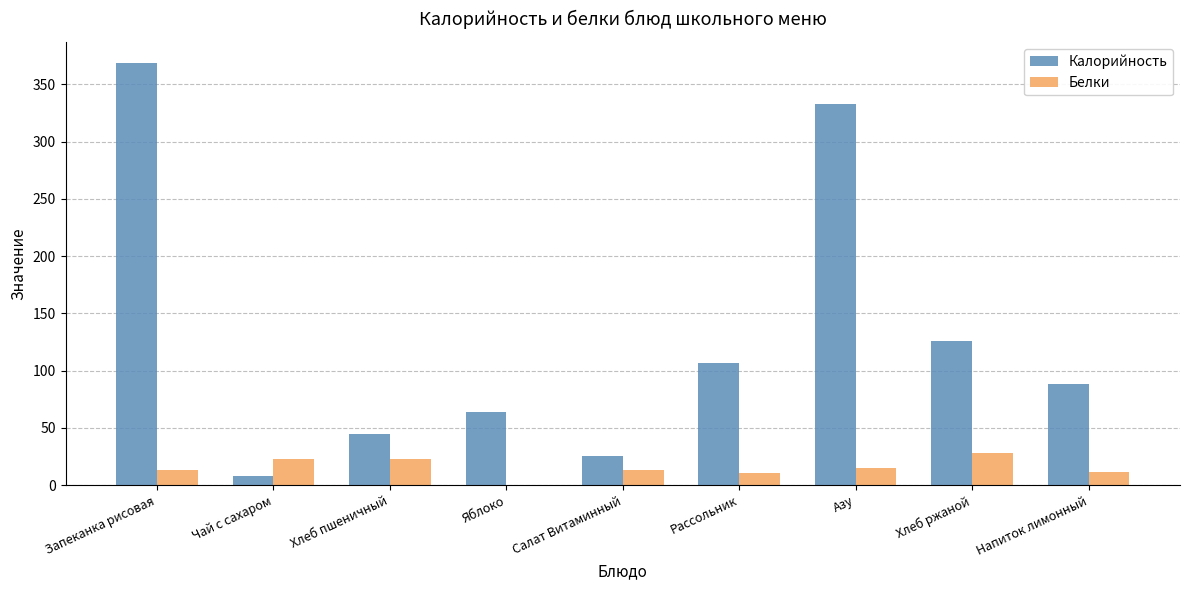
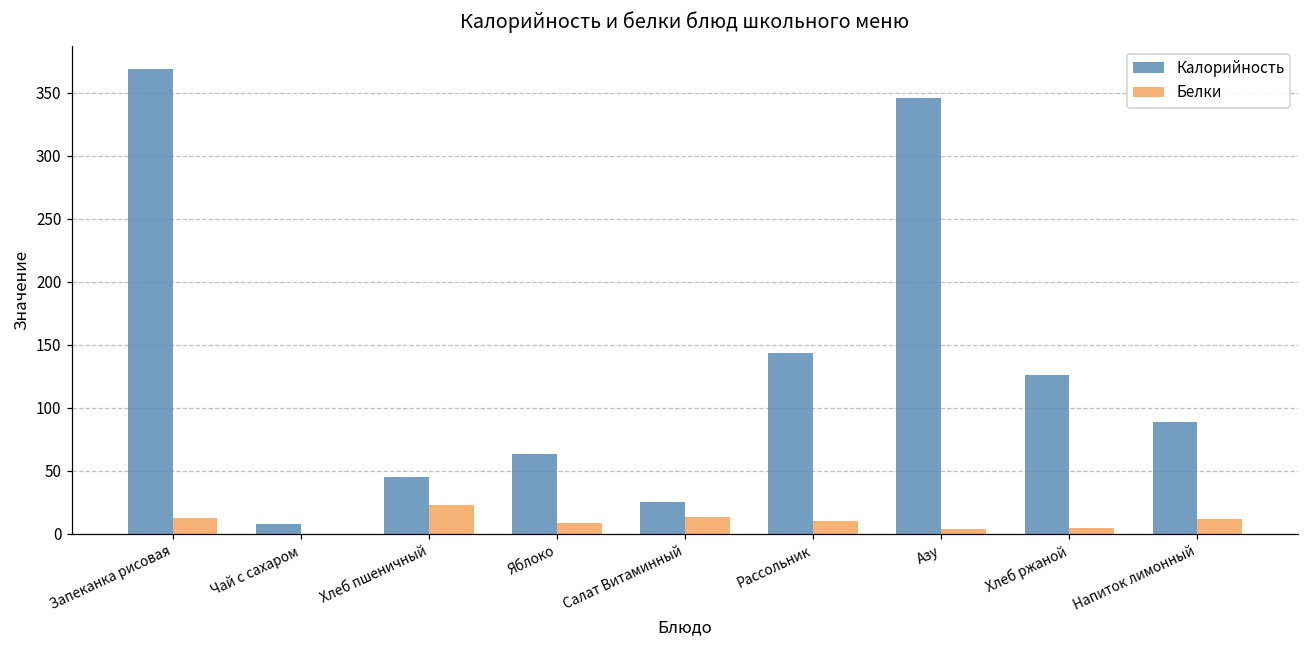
Белки, Чай с сахаром: 23 -> 0
Белки, Яблоко: 1 -> 8
Калорийность, Рассольник: 107 -> 144
Калорийность, Азу: 333 -> 346
Белки, Азу: 15 -> 4
Белки, Хлеб ржаной: 29 -> 4
